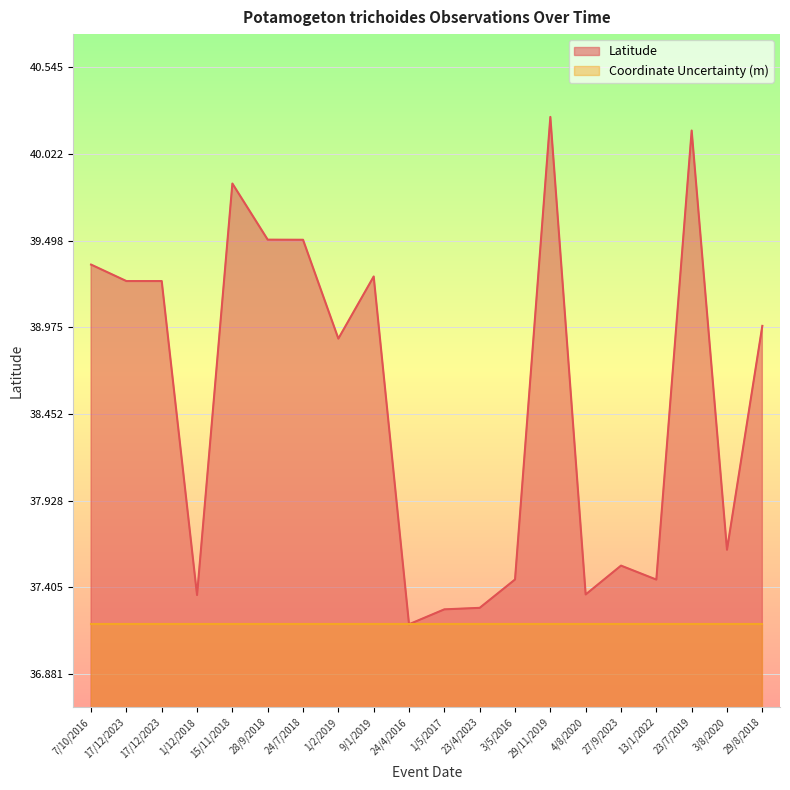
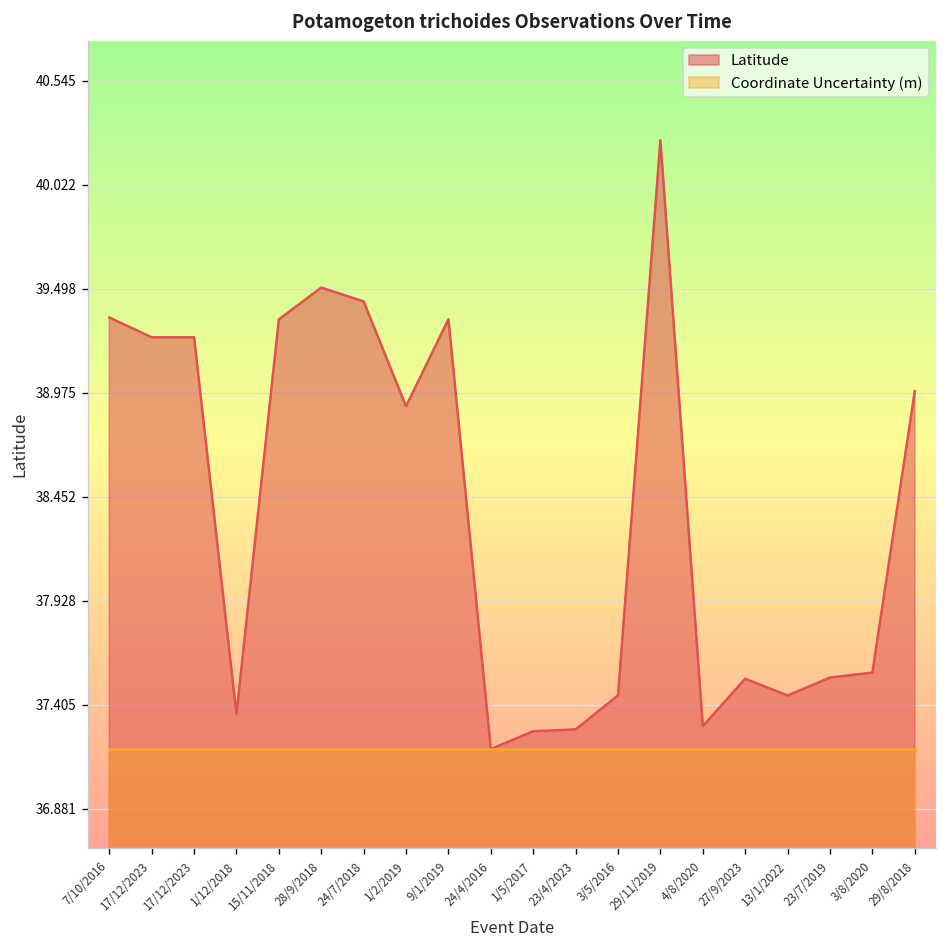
Latitude, 15/11/2018: 39.84 -> 39.34
Latitude, 24/7/2018: 39.50 -> 39.43
Latitude, 9/1/2019: 39.28 -> 39.34
Latitude, 4/8/2020: 37.36 -> 37.30
Latitude, 23/7/2019: 40.16 -> 37.54
Latitude, 3/8/2020: 37.63 -> 37.57
